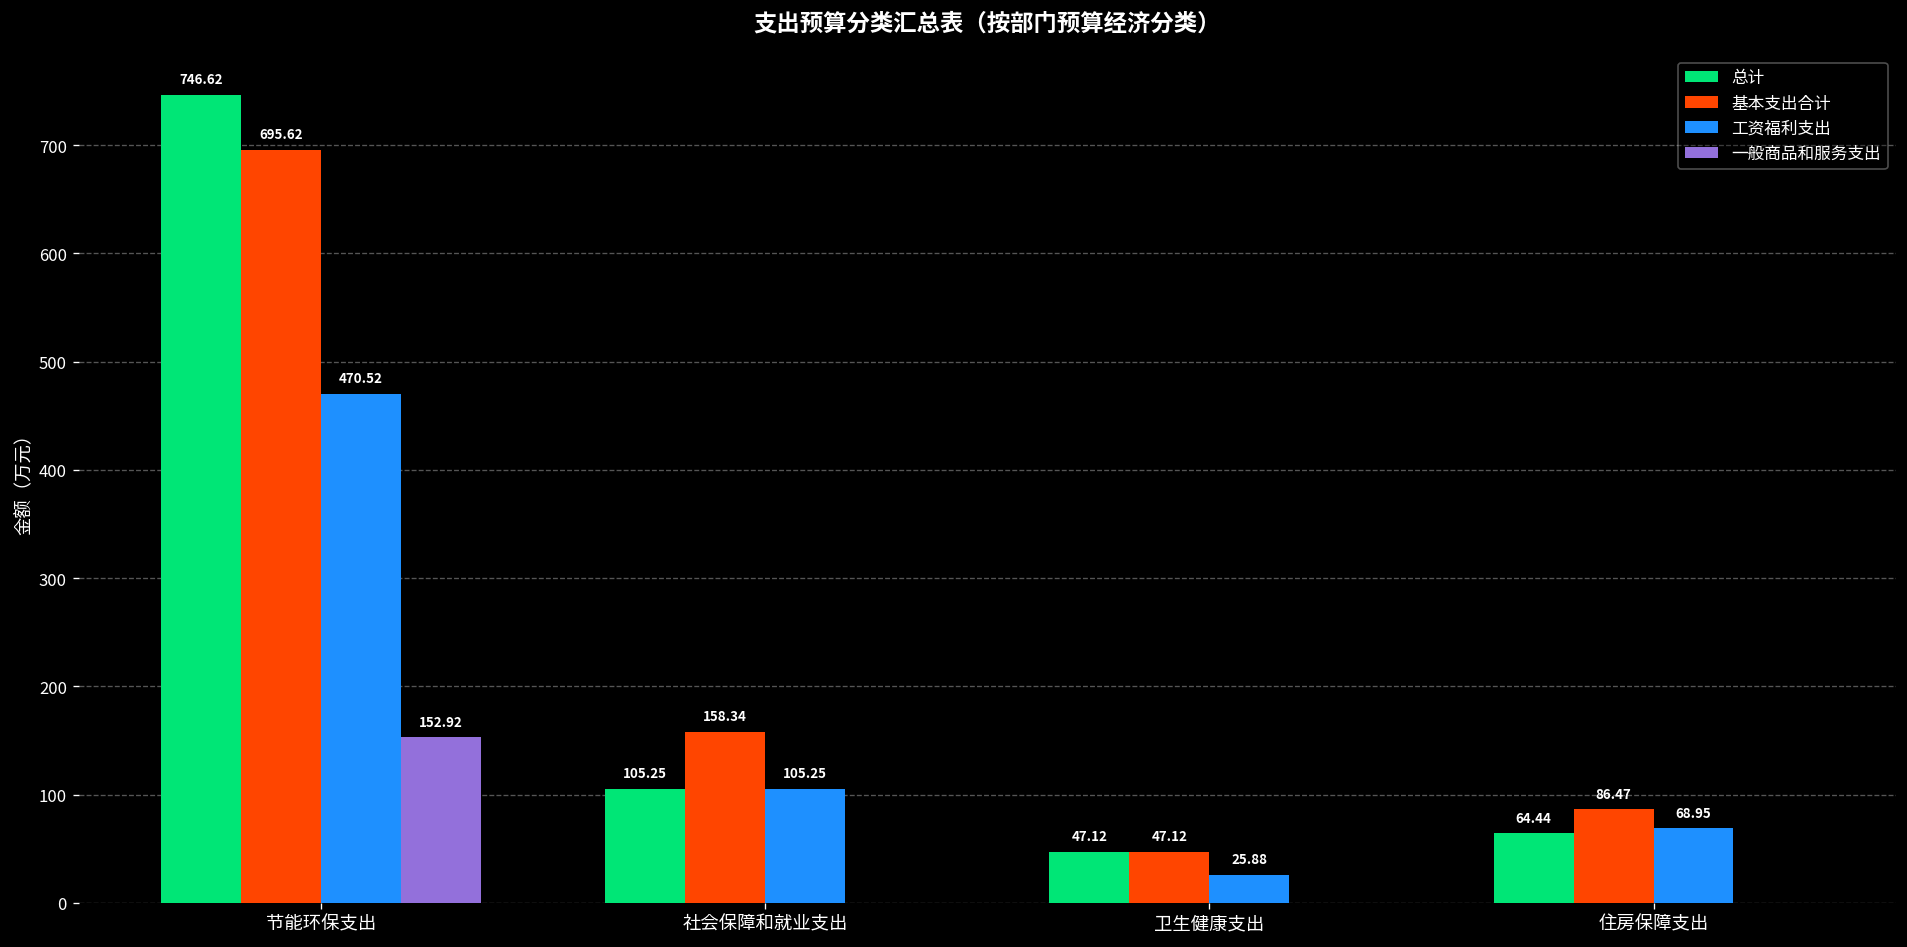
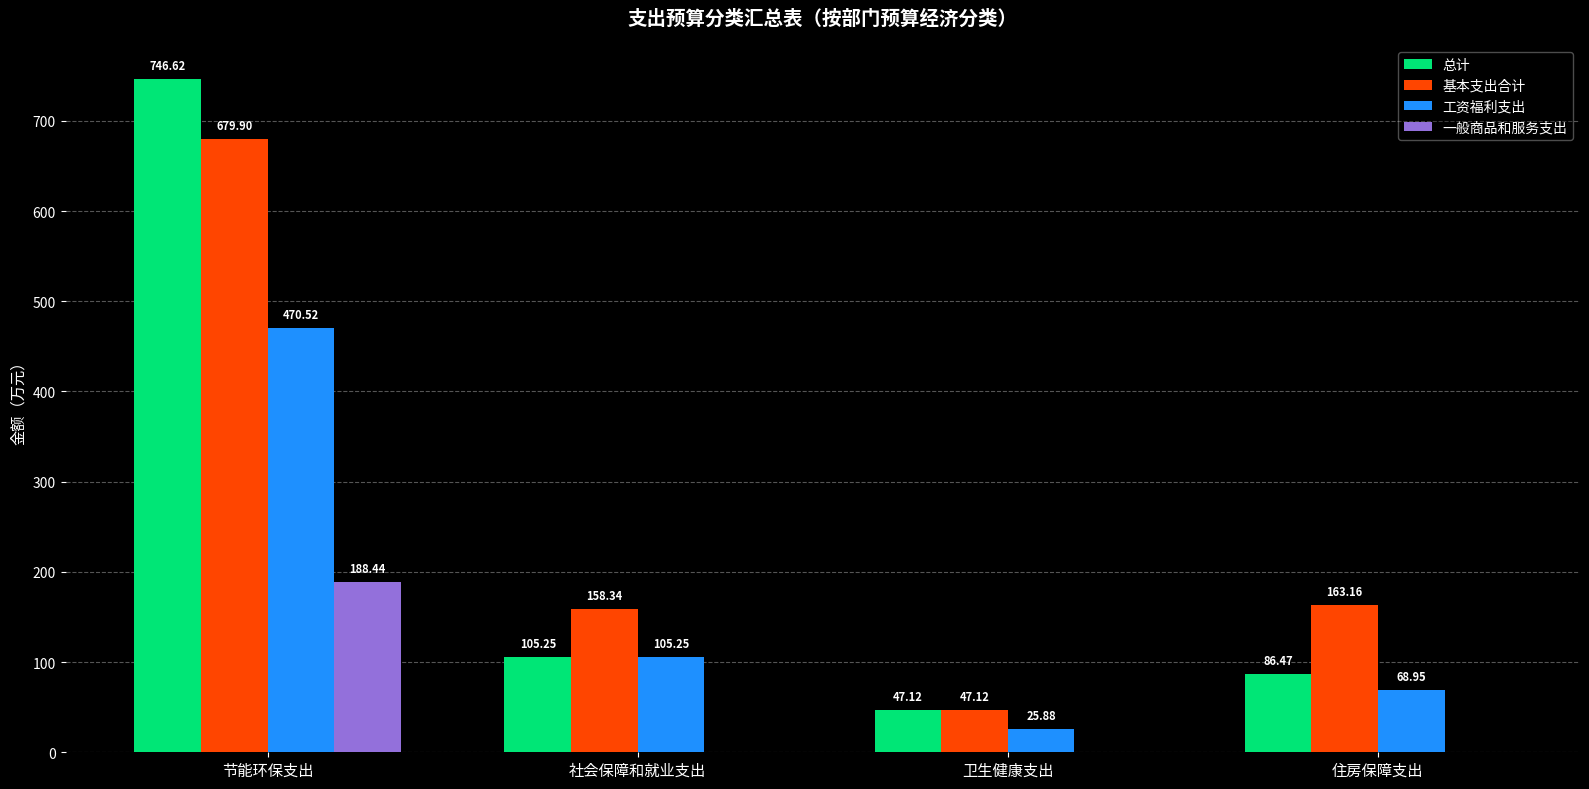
基本支出合计, 节能环保支出: 695.62 -> 679.90
一般商品和服务支出, 节能环保支出: 152.92 -> 188.44
总计, 住房保障支出: 64.44 -> 86.47
基本支出合计, 住房保障支出: 86.47 -> 163.16
